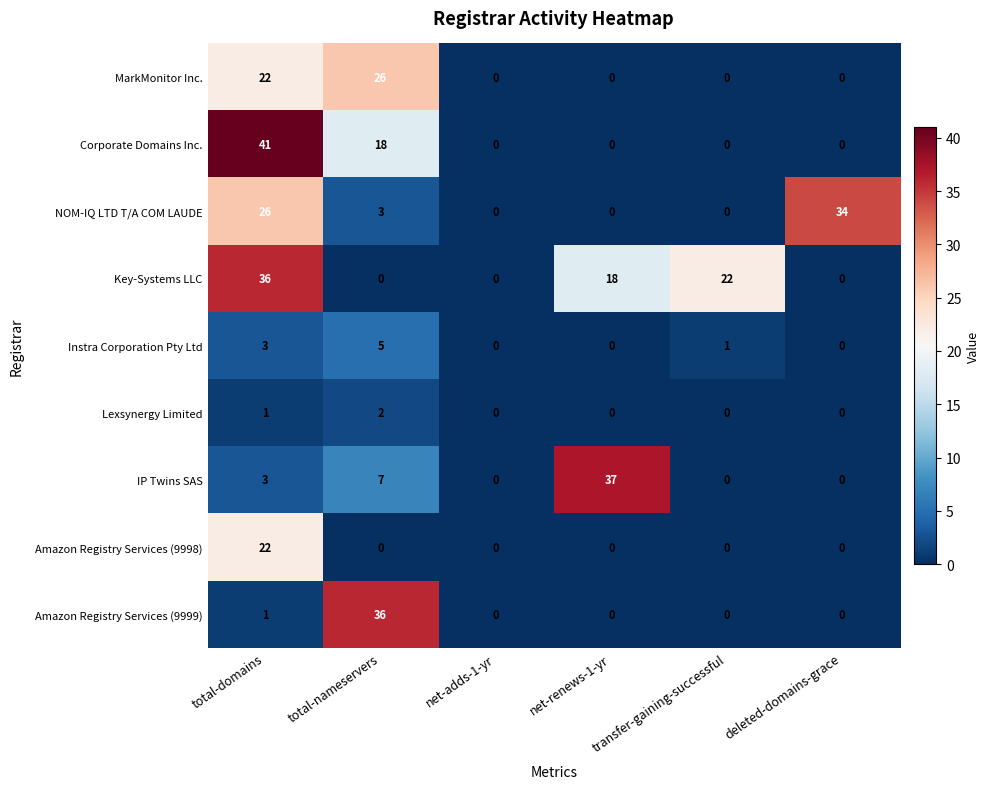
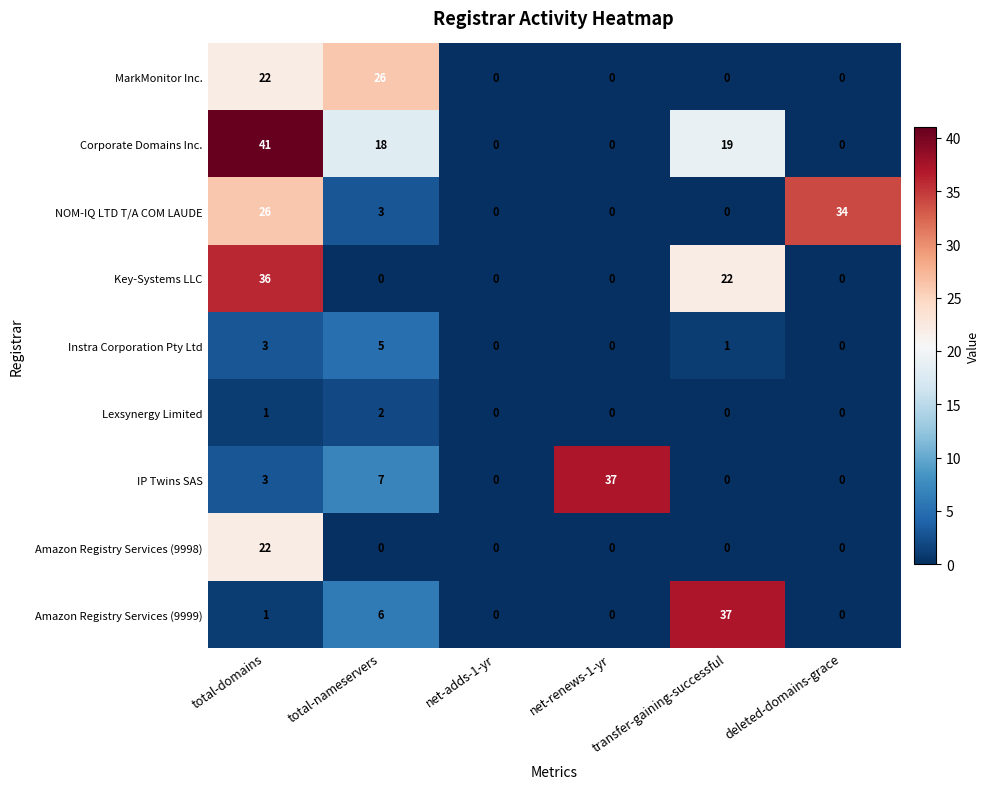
Corporate Domains Inc., transfer-gaining-successful: 0 -> 19
Key-Systems LLC, net-renews-1-yr: 18 -> 0
Amazon Registry Services (9999), total-nameservers: 36 -> 6
Amazon Registry Services (9999), transfer-gaining-successful: 0 -> 37
